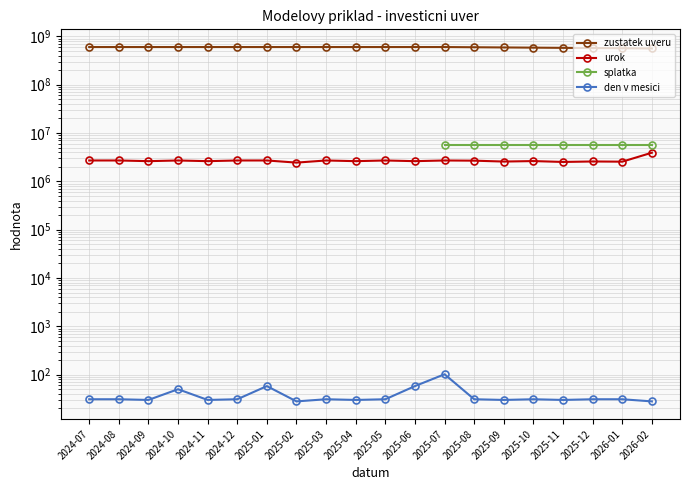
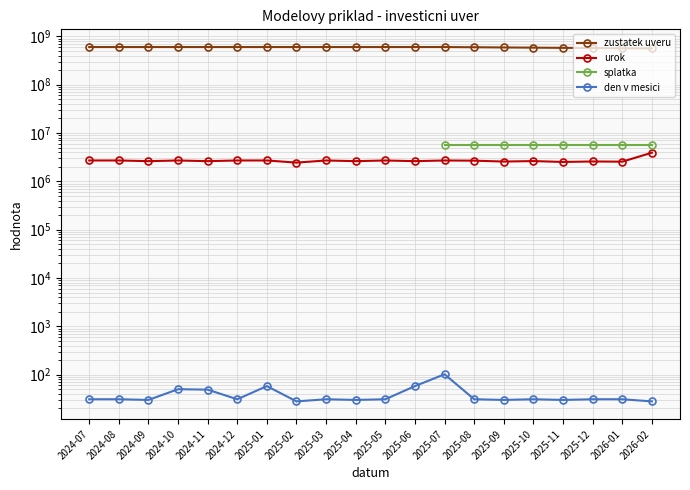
den v mesici, 2024-11: 30 -> 50
